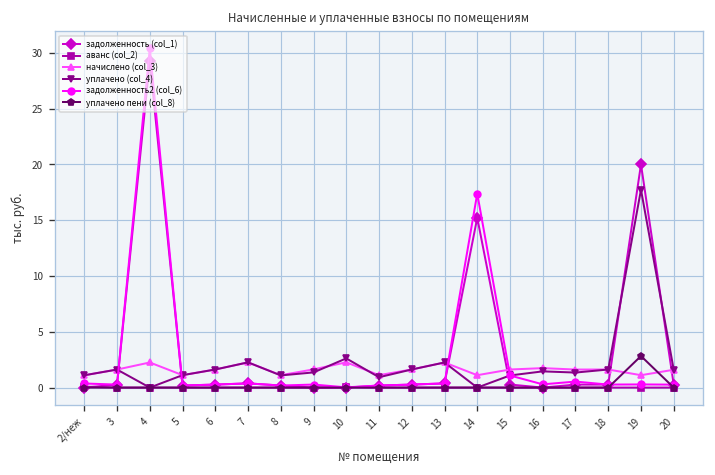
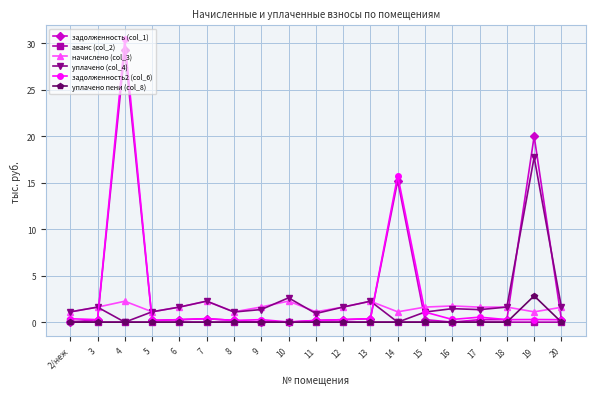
задолженность2 (col_6), 14: 17 -> 16
